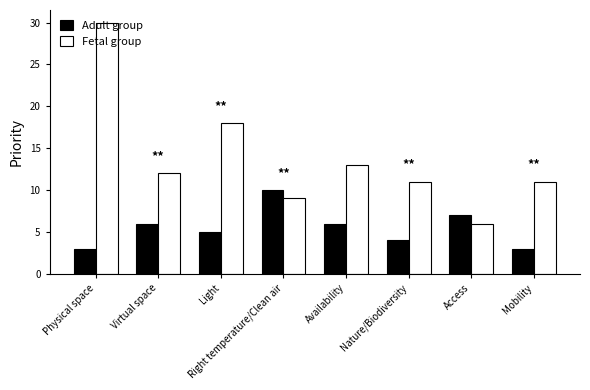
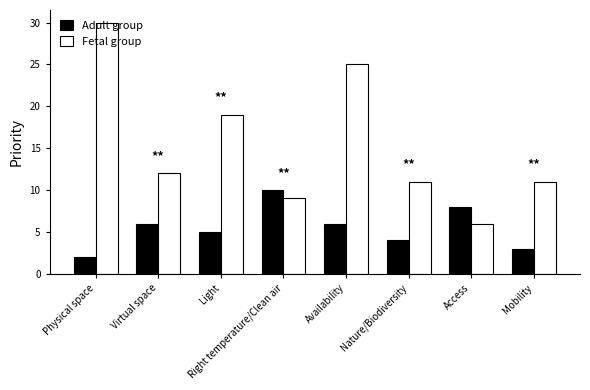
Adult group, Physical space: 3 -> 2
Fetal group, Light: 18 -> 19
Fetal group, Availability: 13 -> 25
Adult group, Access: 7 -> 8
